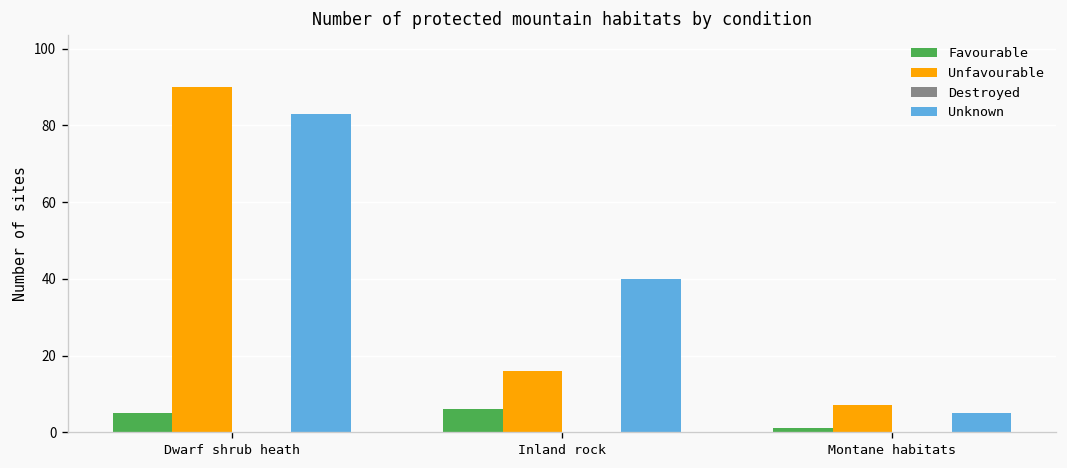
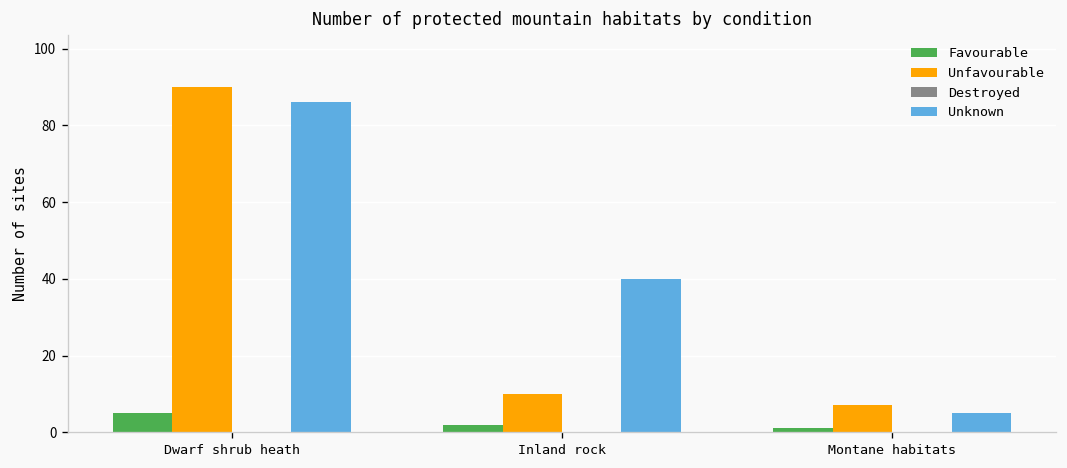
Unknown, Dwarf shrub heath: 83 -> 86
Favourable, Inland rock: 6 -> 2
Unfavourable, Inland rock: 16 -> 10
